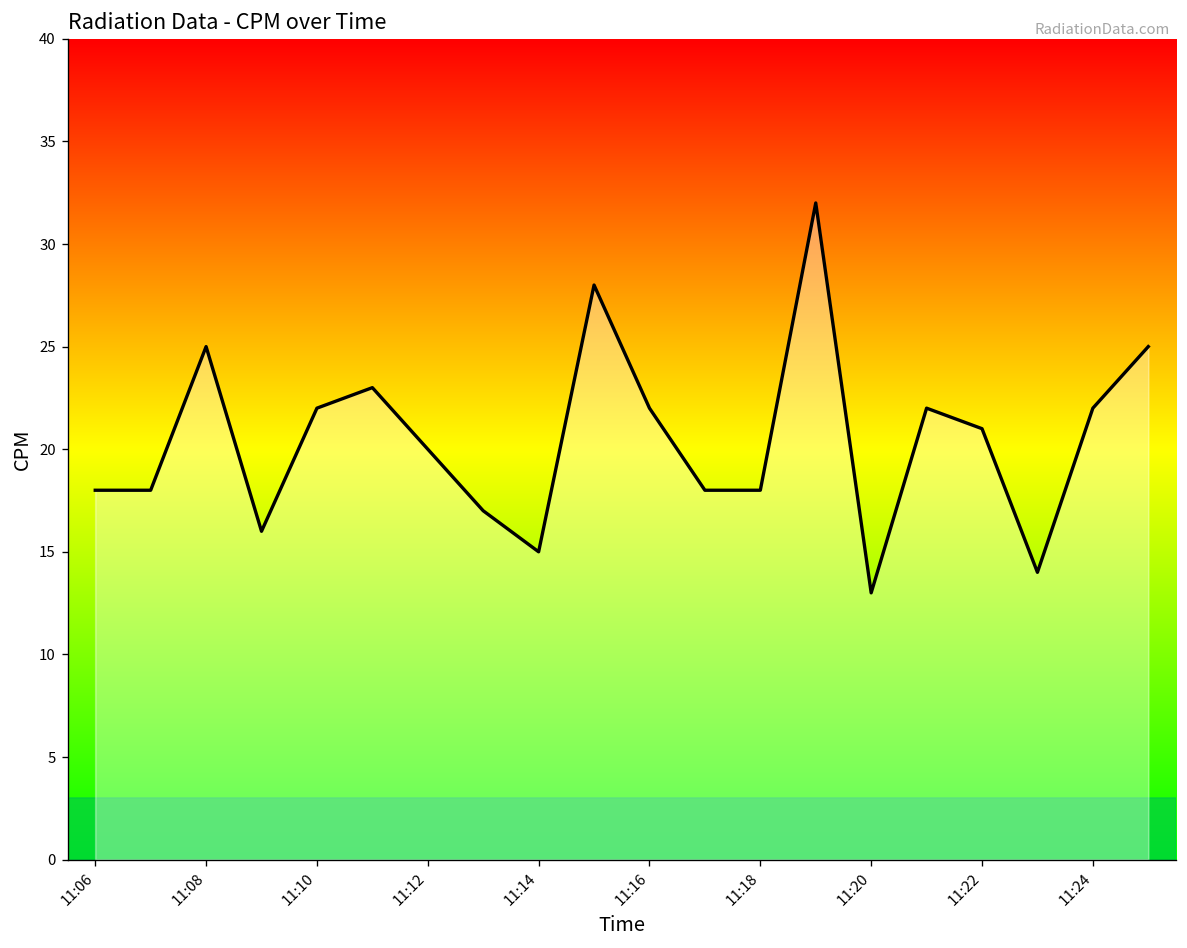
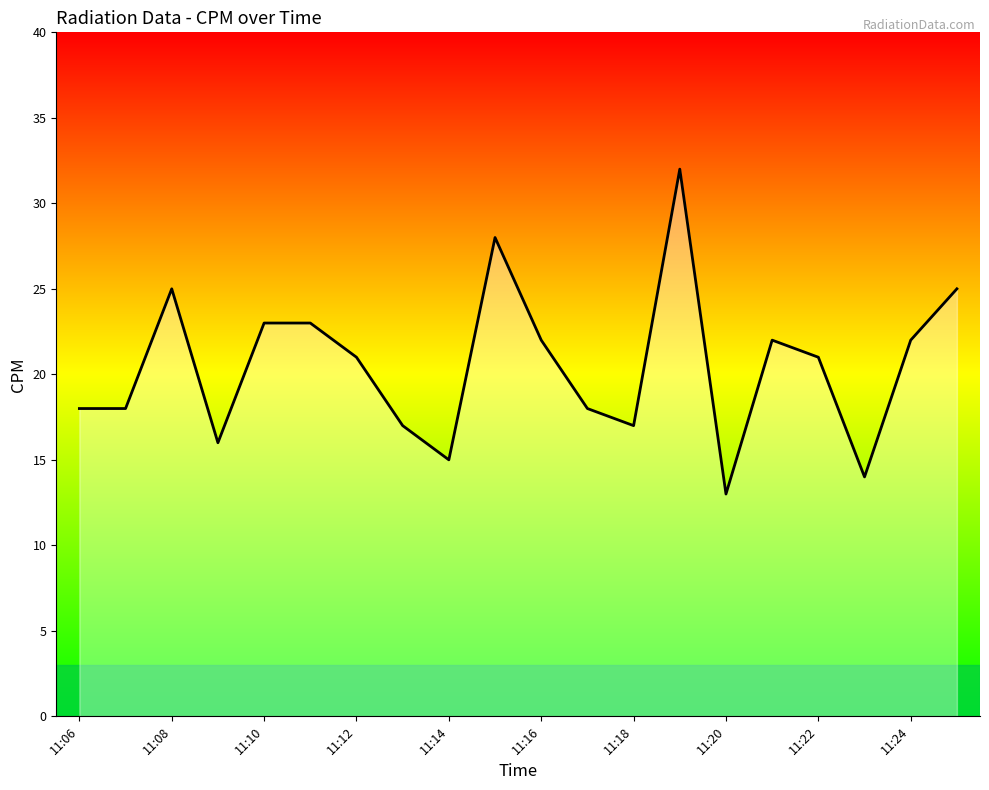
11:10: 22 -> 23
11:12: 20 -> 21
11:18: 18 -> 17
